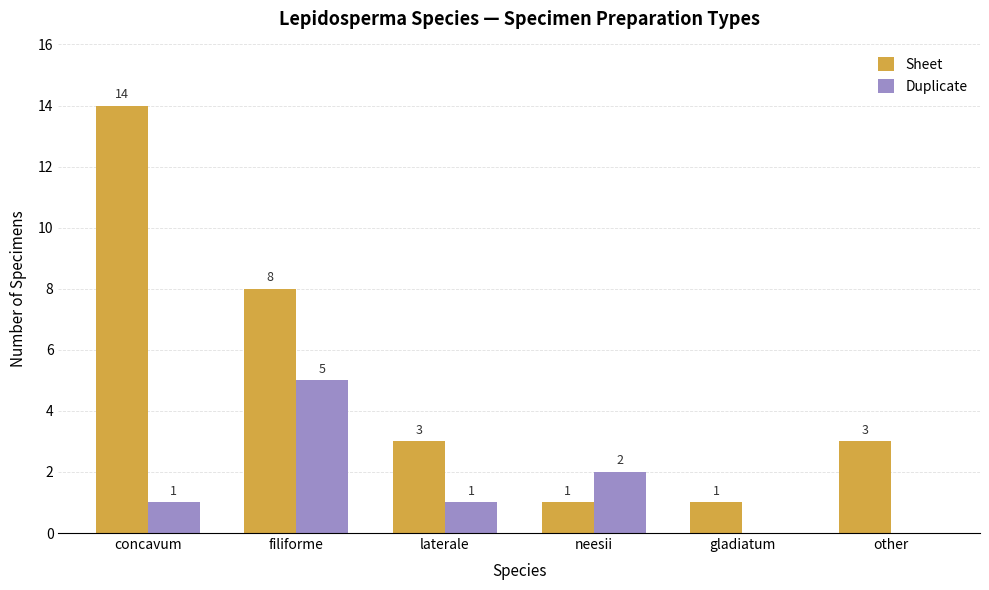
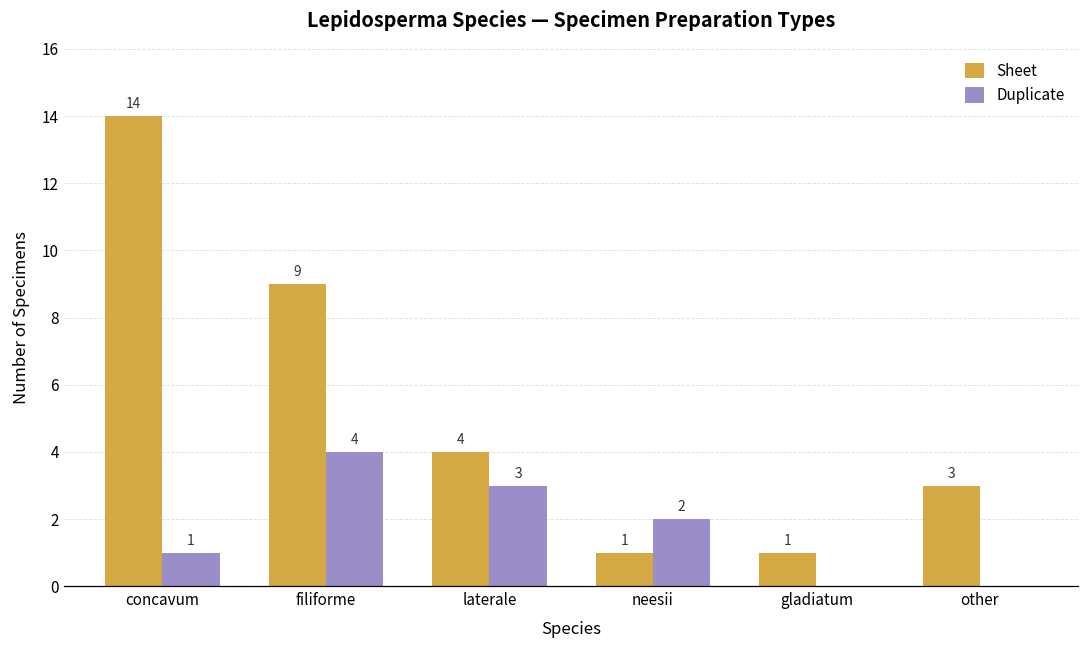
Sheet, filiforme: 8 -> 9
Duplicate, filiforme: 5 -> 4
Sheet, laterale: 3 -> 4
Duplicate, laterale: 1 -> 3
